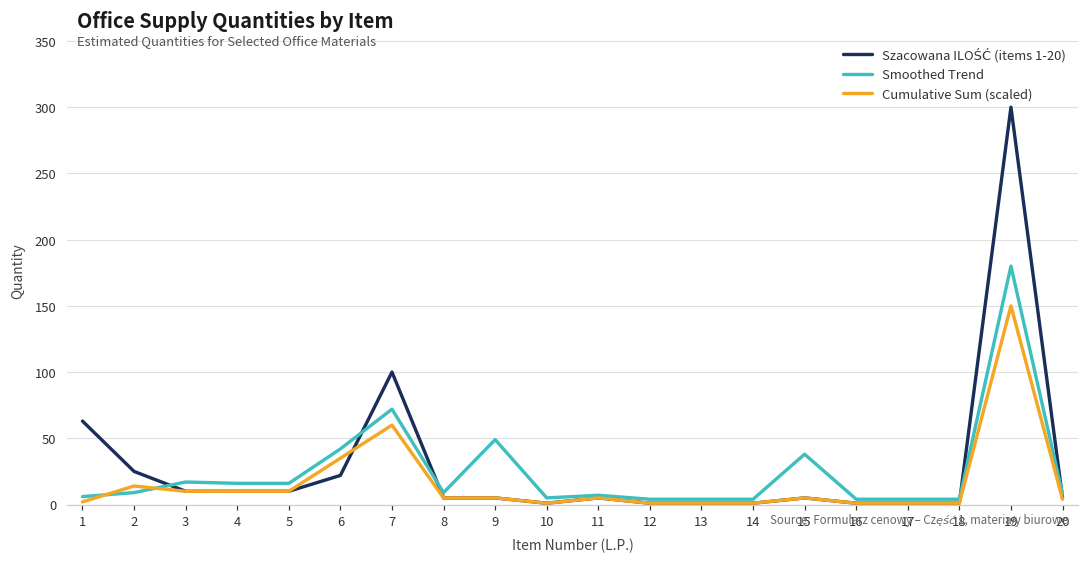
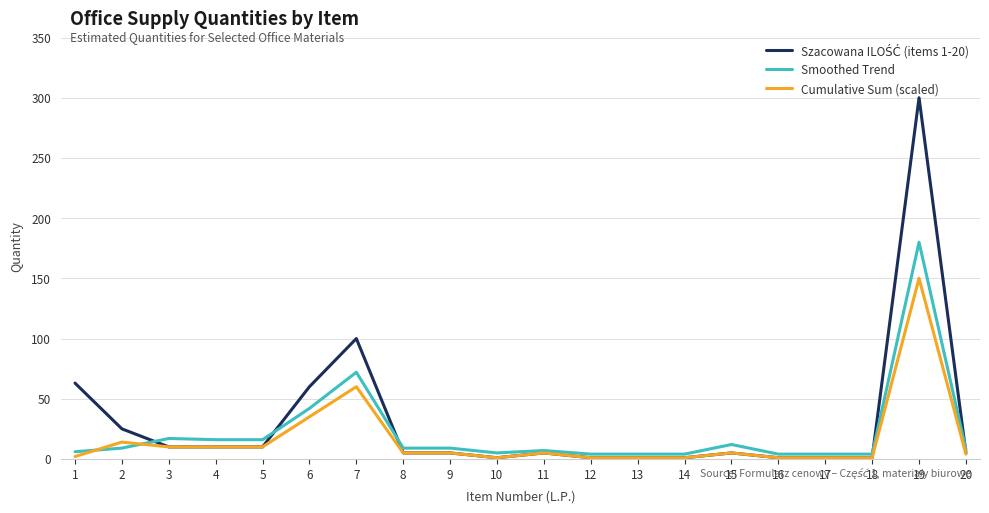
Szacowana ILOŚĆ (items 1-20), 6: 22 -> 60
Smoothed Trend, 9: 49 -> 9
Smoothed Trend, 15: 38 -> 12
